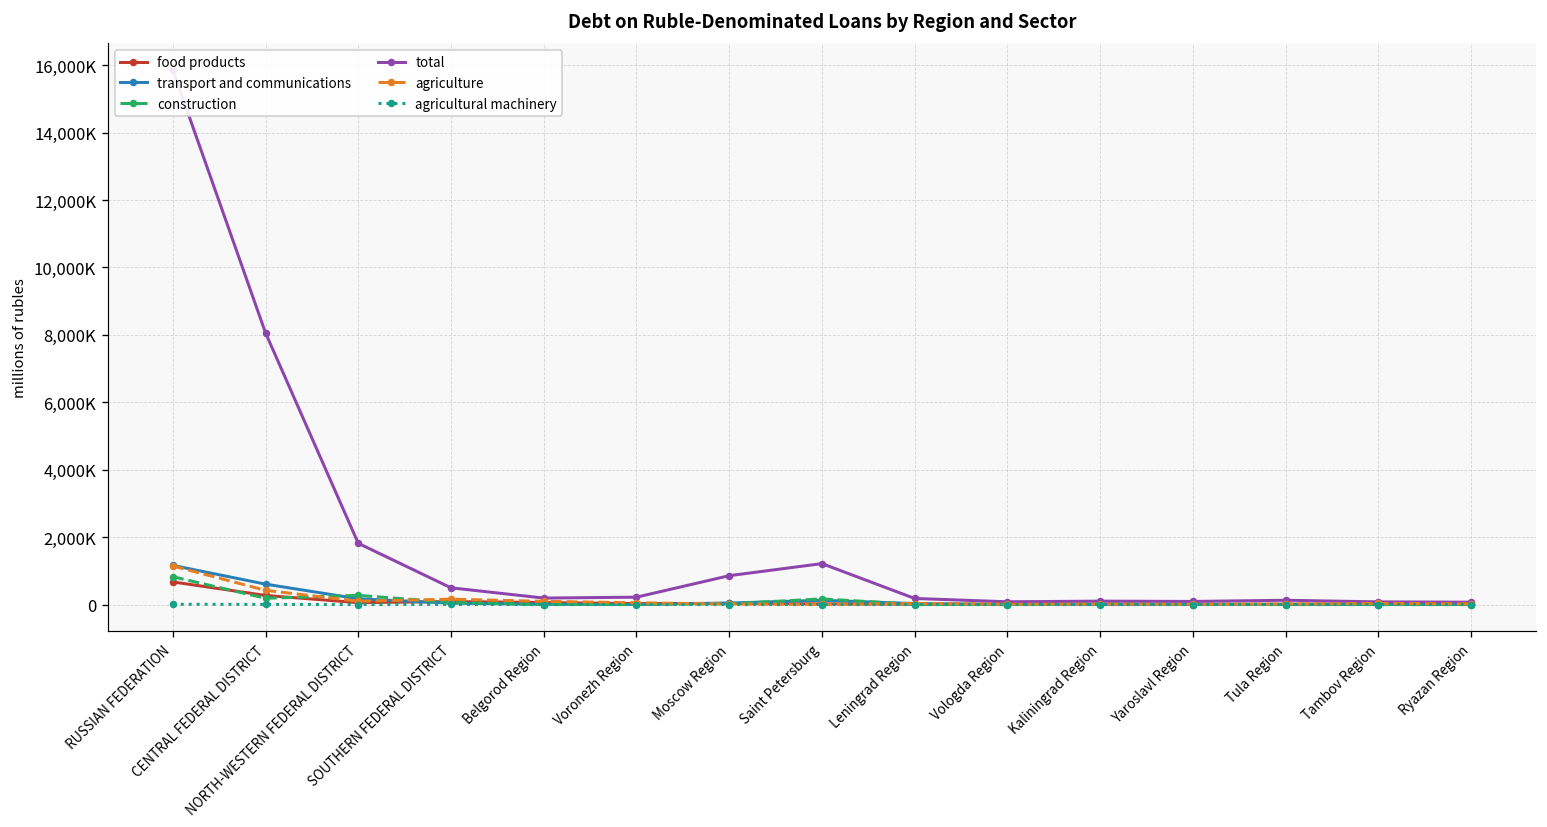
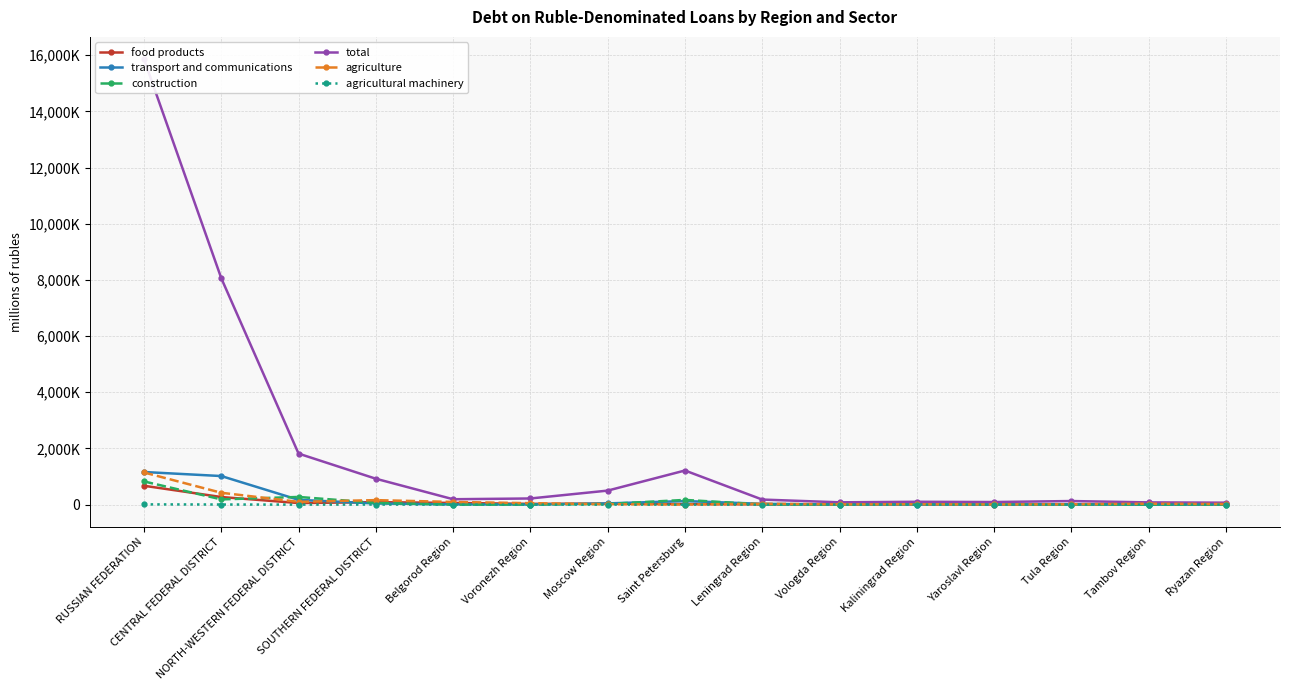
transport and communications, CENTRAL FEDERAL DISTRICT: 600,000 -> 1,000,000
total, SOUTHERN FEDERAL DISTRICT: 500,000 -> 900,000
total, Moscow Region: 900,000 -> 500,000
